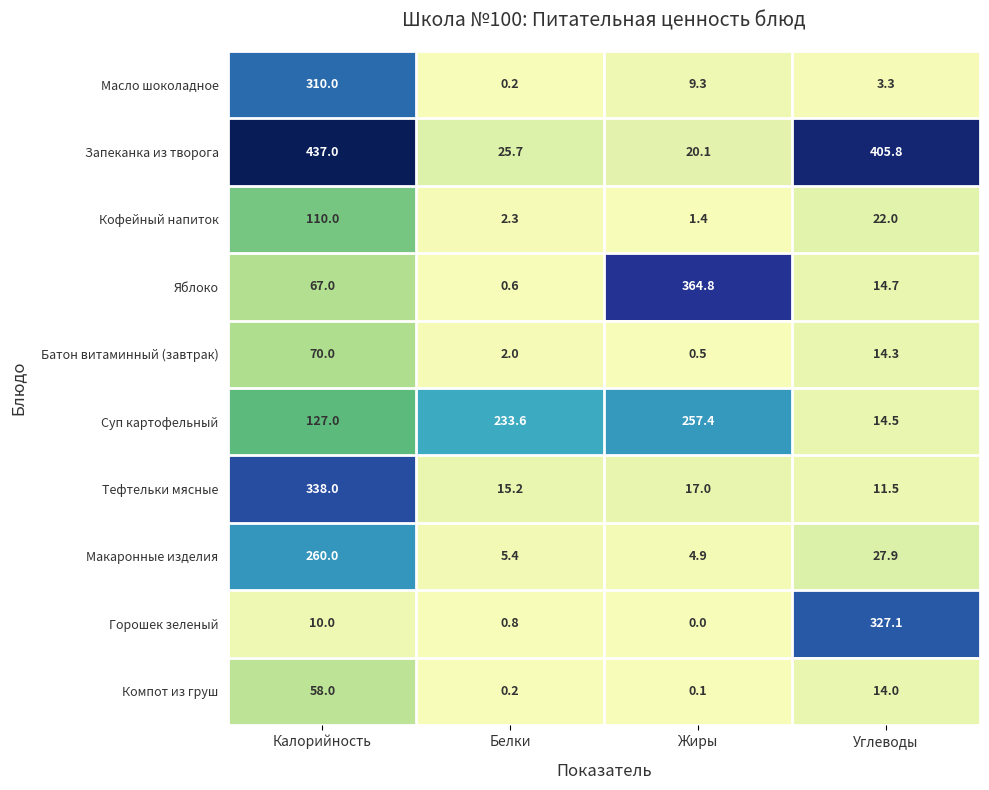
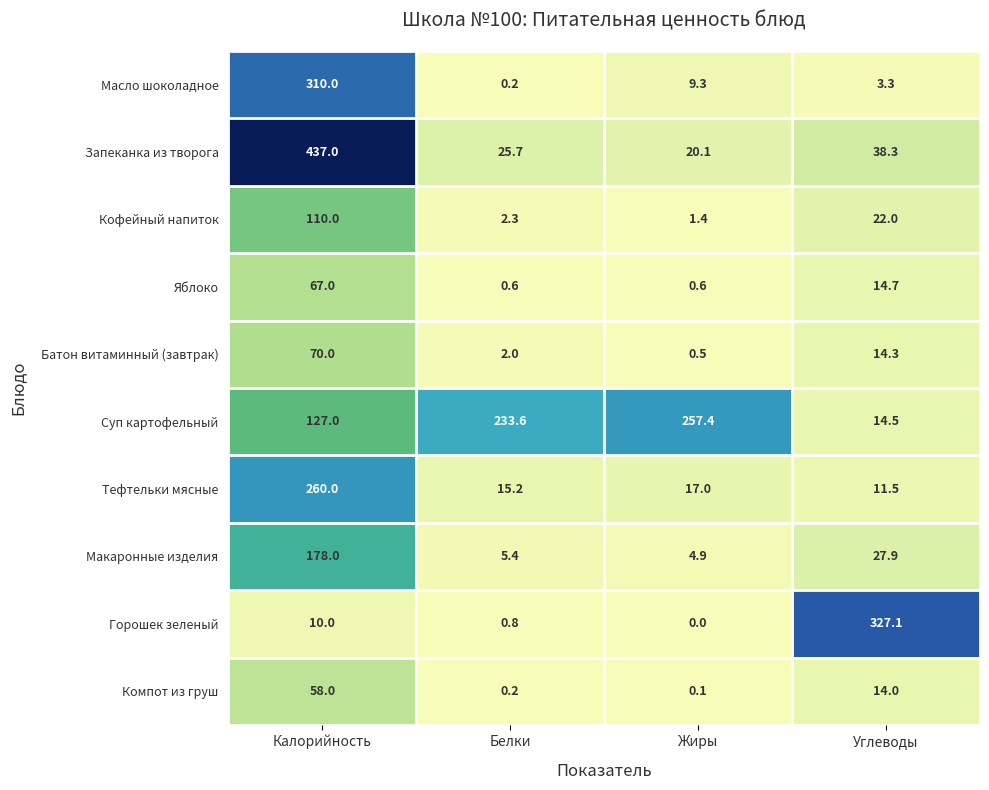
Запеканка из творога, Углеводы: 405.8 -> 38.3
Яблоко, Жиры: 364.8 -> 0.6
Тефтельки мясные, Калорийность: 338.0 -> 260.0
Макаронные изделия, Калорийность: 260.0 -> 178.0
